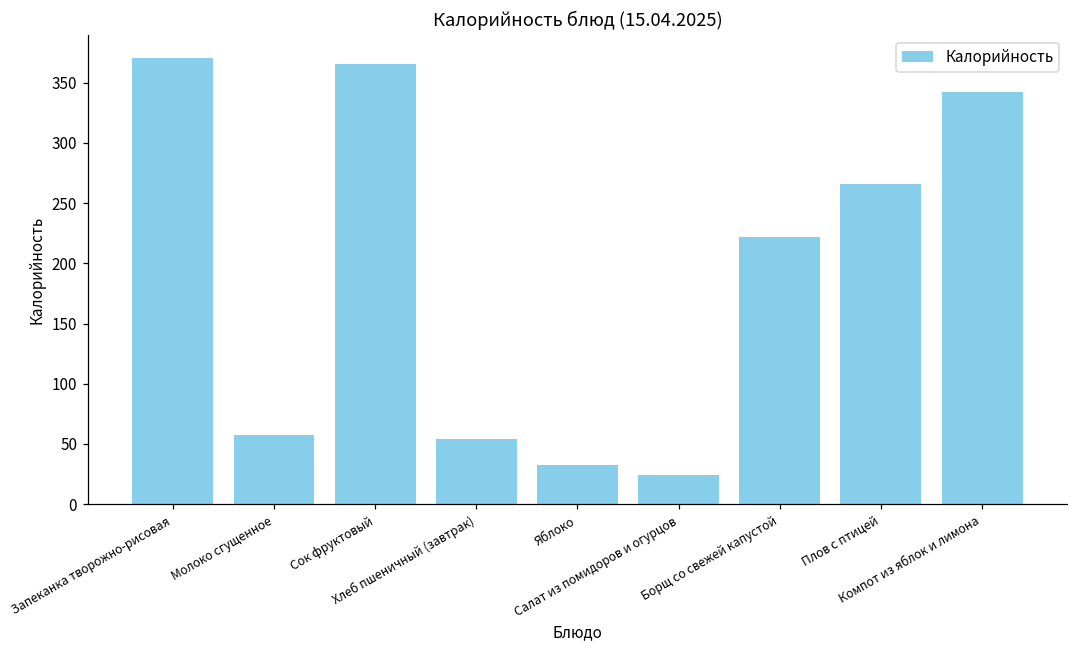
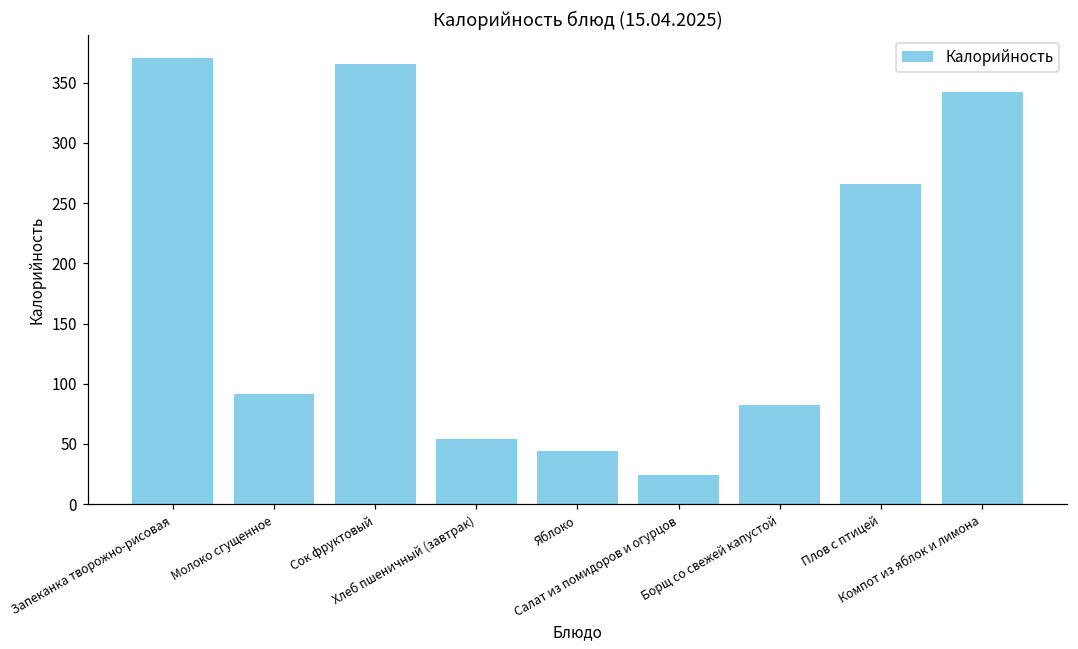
Молоко сгущенное: 58 -> 92
Яблоко: 32 -> 44
Борщ со свежей капустой: 222 -> 82
